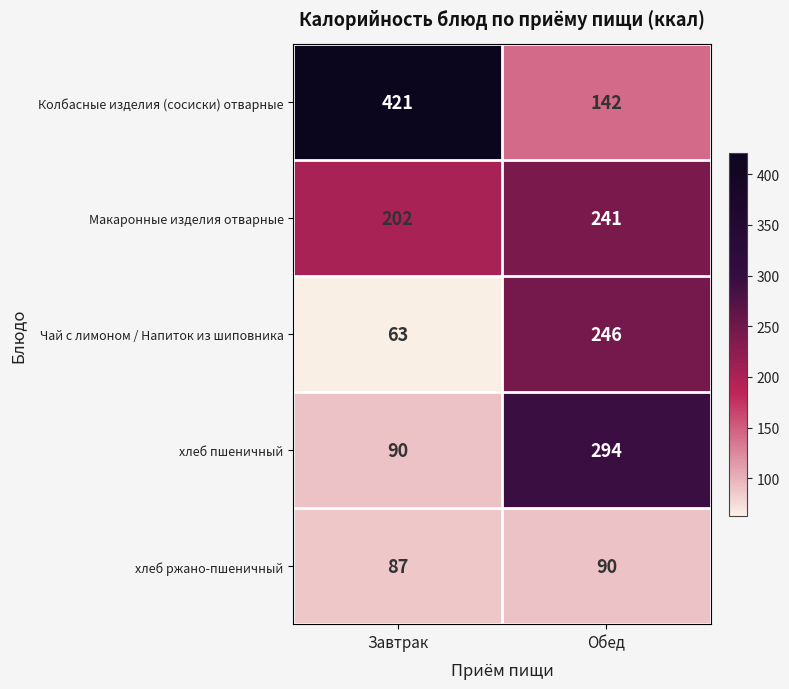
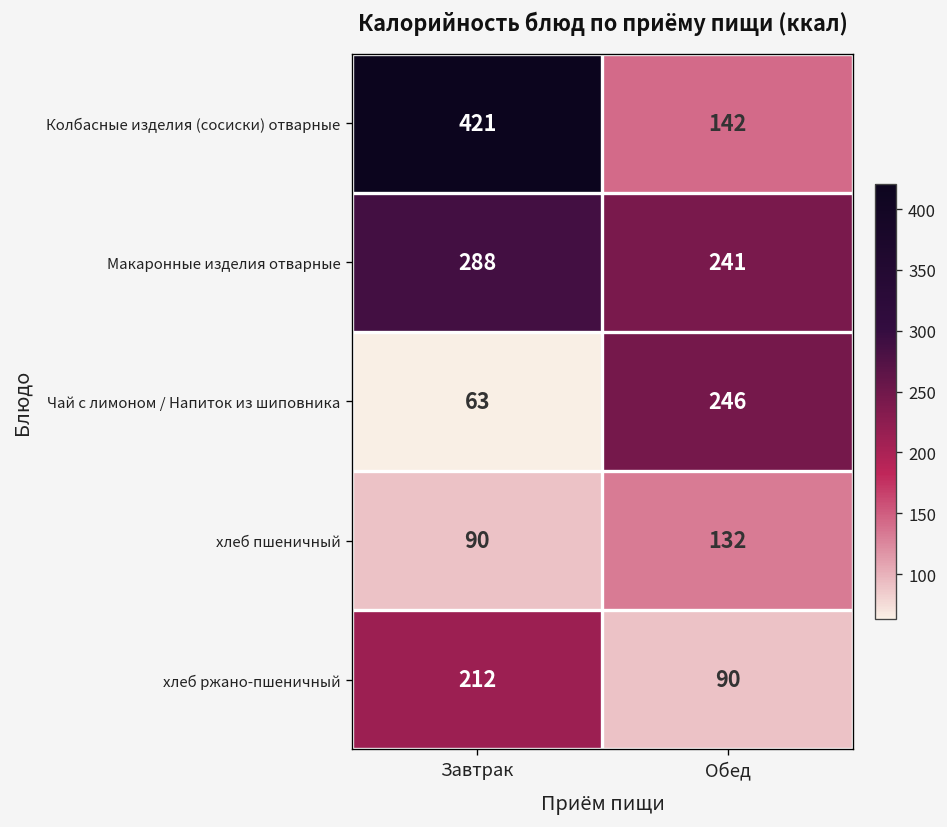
Макаронные изделия отварные, Завтрак: 202 -> 288
хлеб пшеничный, Обед: 294 -> 132
хлеб ржано-пшеничный, Завтрак: 87 -> 212
